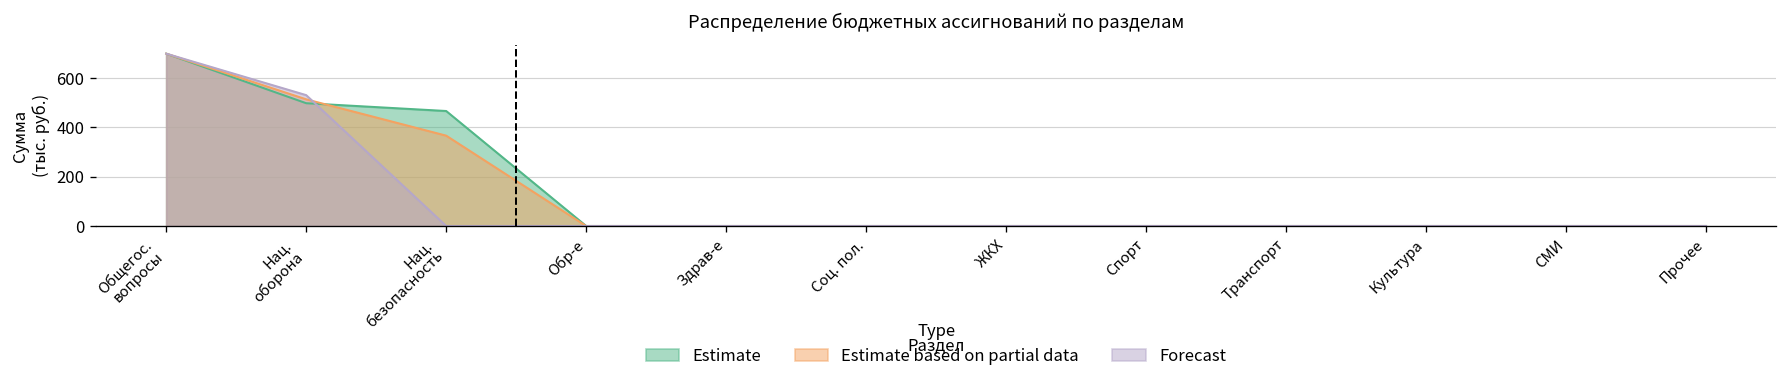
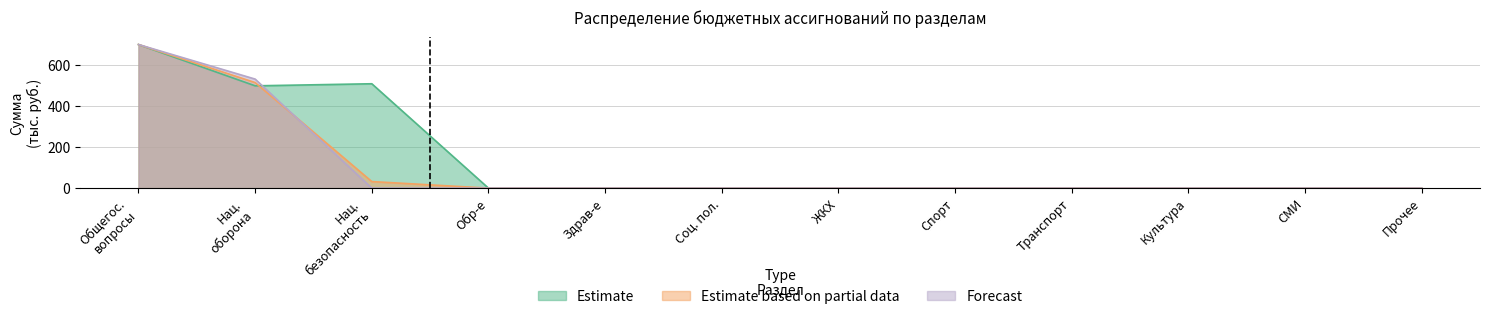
Estimate, Нац. безопасность: 470 -> 510
Estimate based on partial data, Нац. безопасность: 370 -> 30
